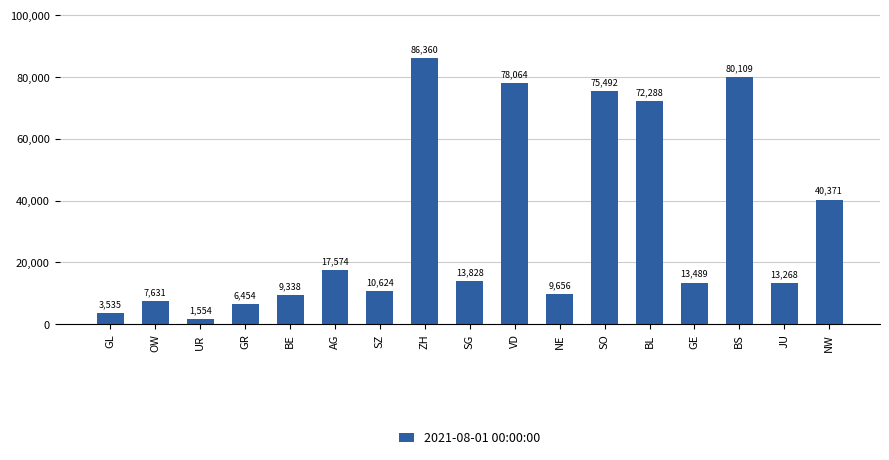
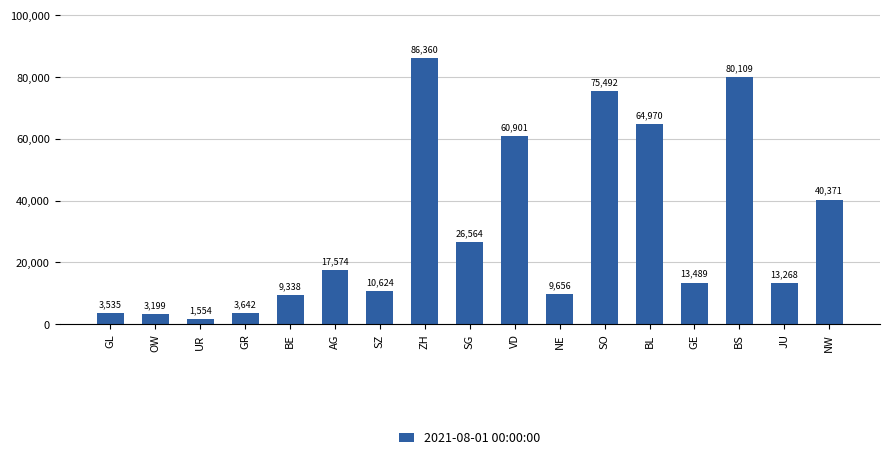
OW: 7,631 -> 3,199
GR: 6,454 -> 3,642
SG: 13,828 -> 26,564
VD: 78,064 -> 60,901
BL: 72,288 -> 64,970
